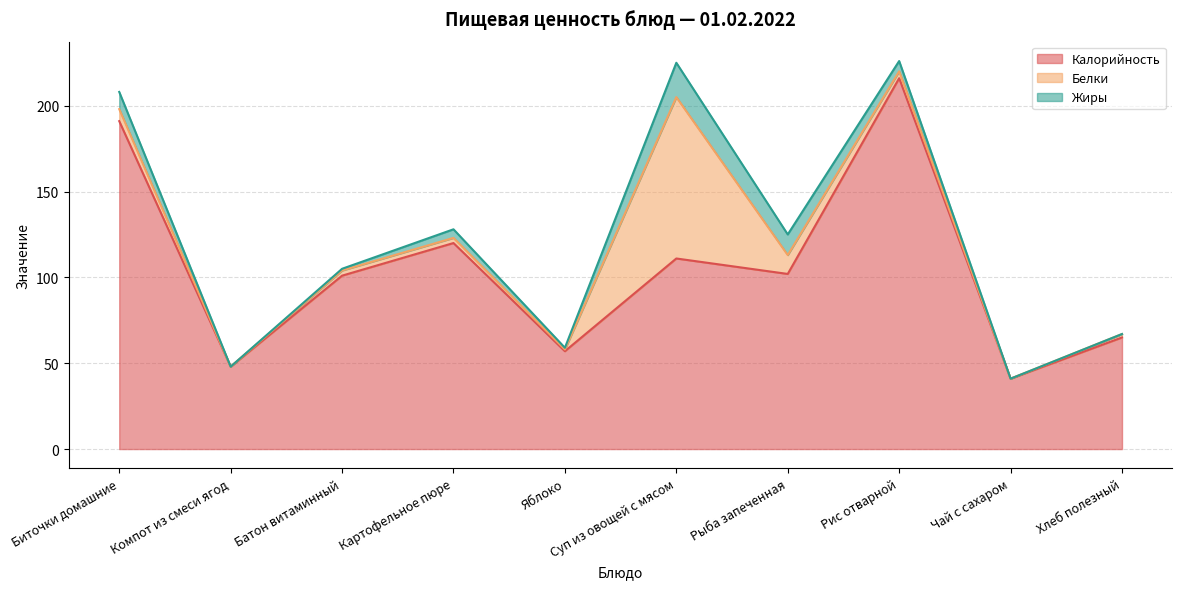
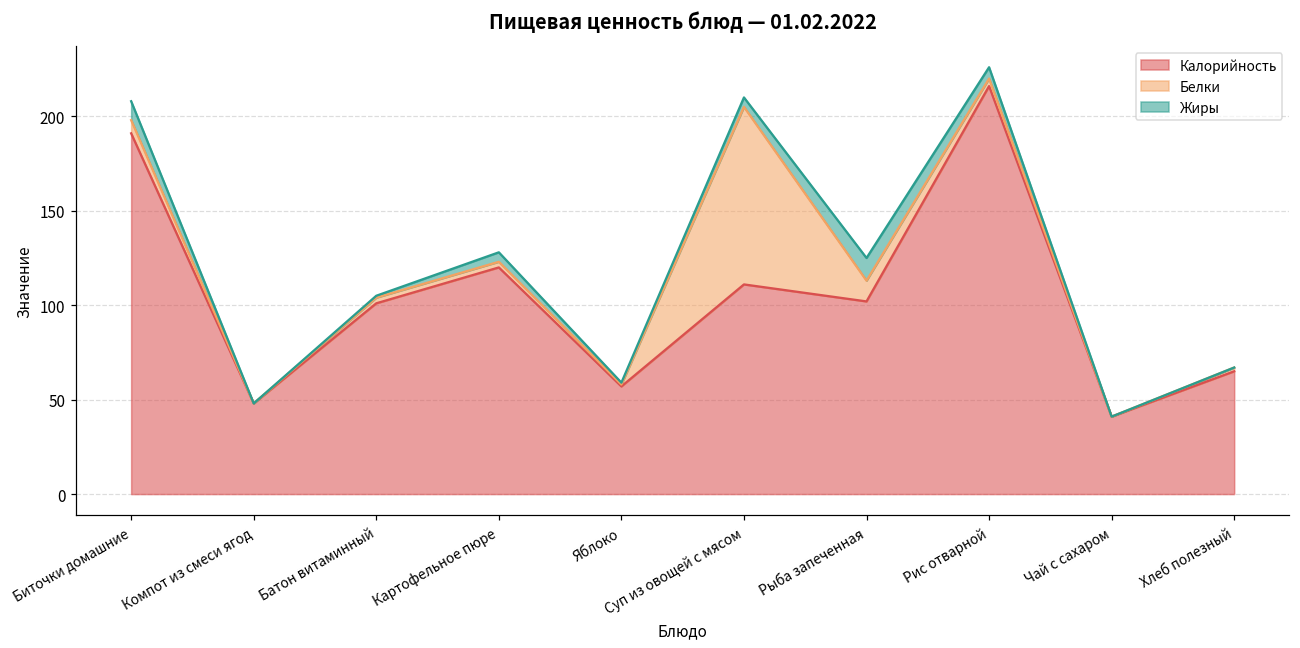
Жиры, Суп из овощей с мясом: 20 -> 5
